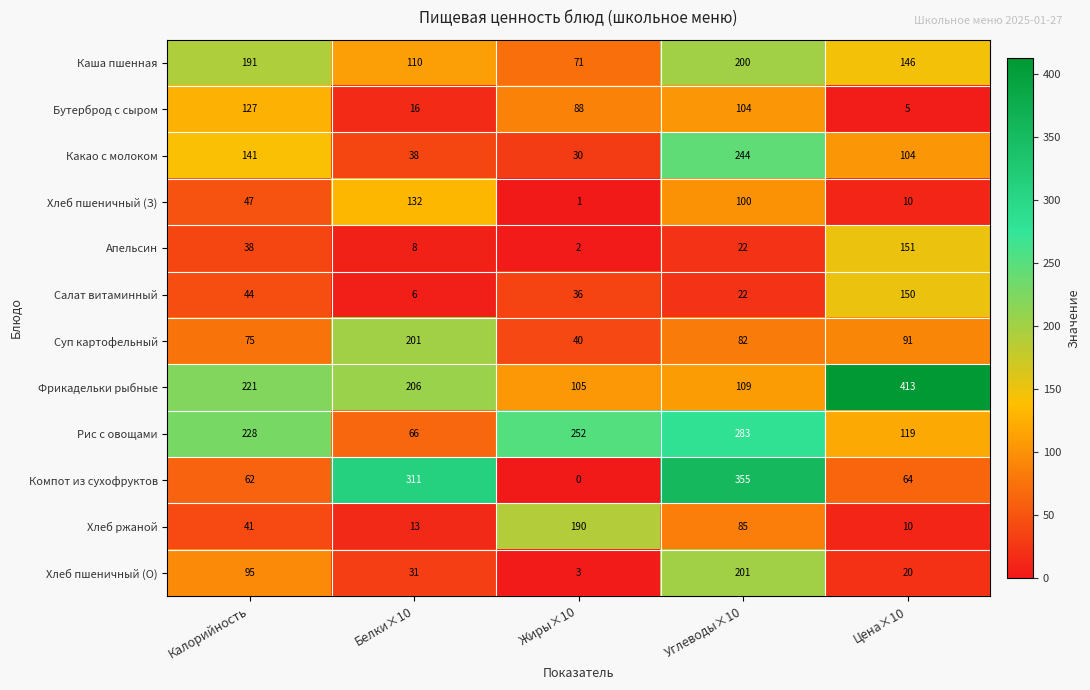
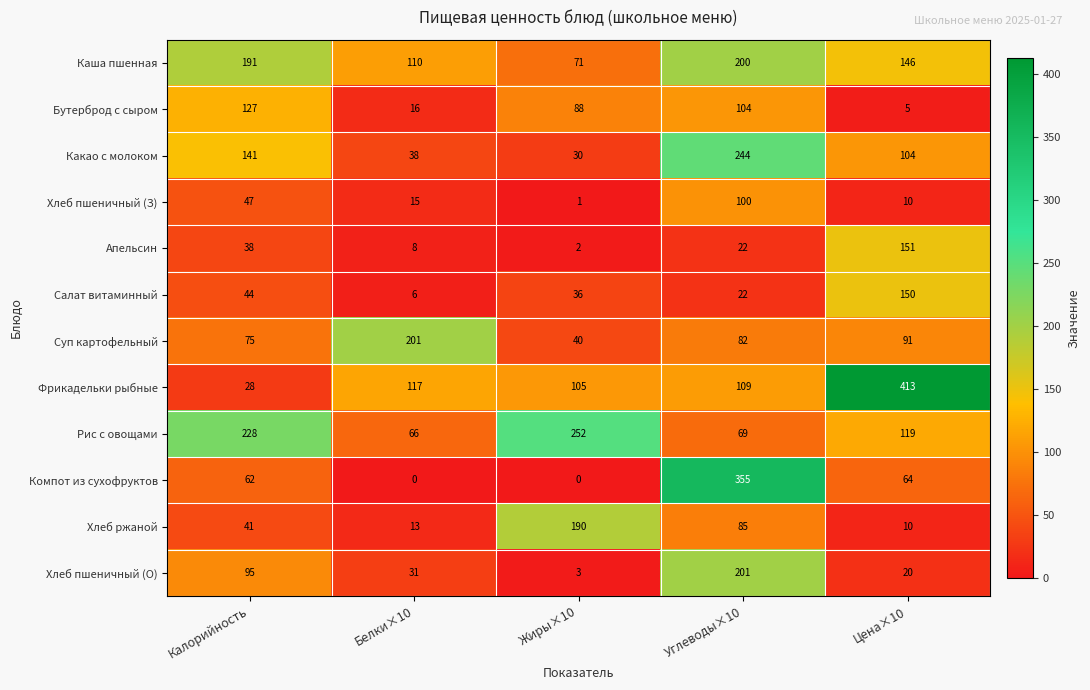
Хлеб пшеничный (З), Белки×10: 132 -> 15
Фрикадельки рыбные, Калорийность: 221 -> 28
Фрикадельки рыбные, Белки×10: 206 -> 117
Рис с овощами, Углеводы×10: 283 -> 69
Компот из сухофруктов, Белки×10: 311 -> 0
